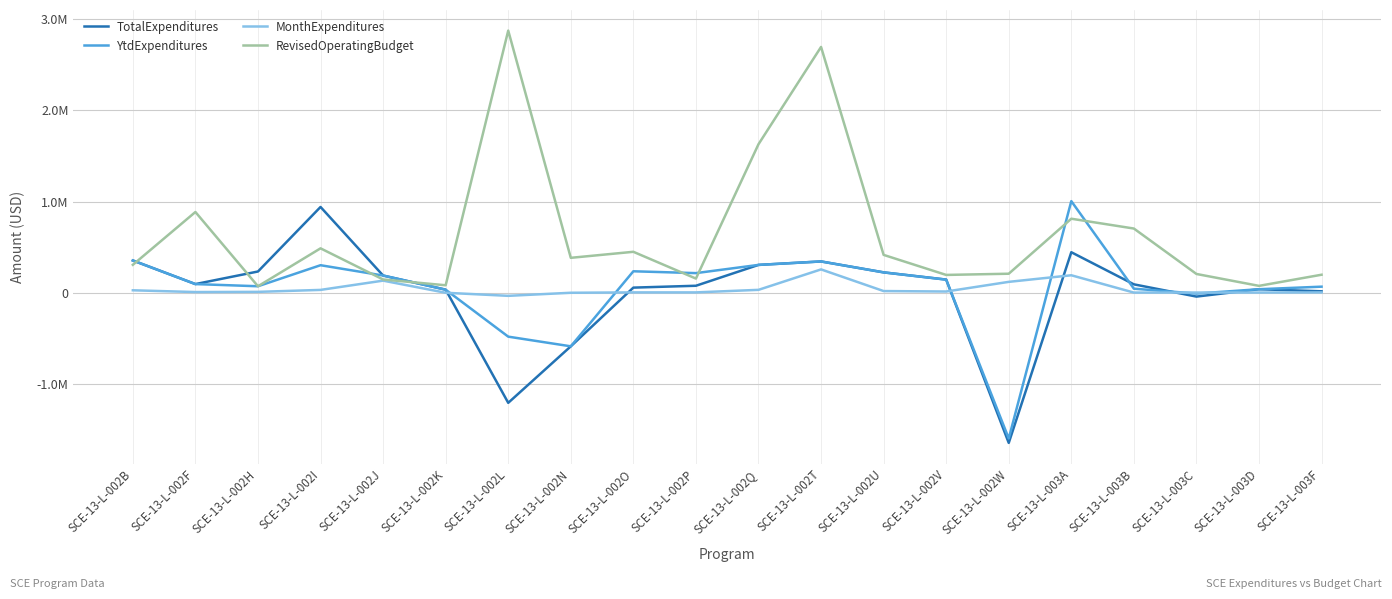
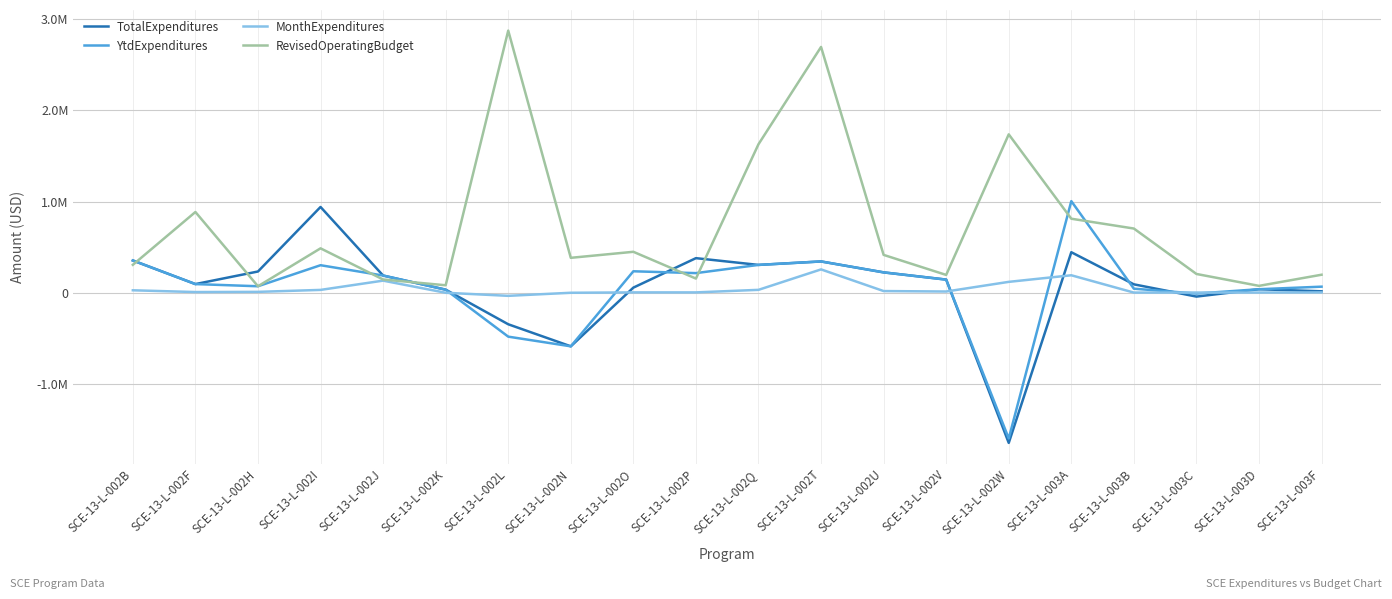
TotalExpenditures, SCE-13-L-002L: -1200000 -> -300000
TotalExpenditures, SCE-13-L-002P: 100000 -> 400000
RevisedOperatingBudget, SCE-13-L-002W: 200000 -> 1700000
